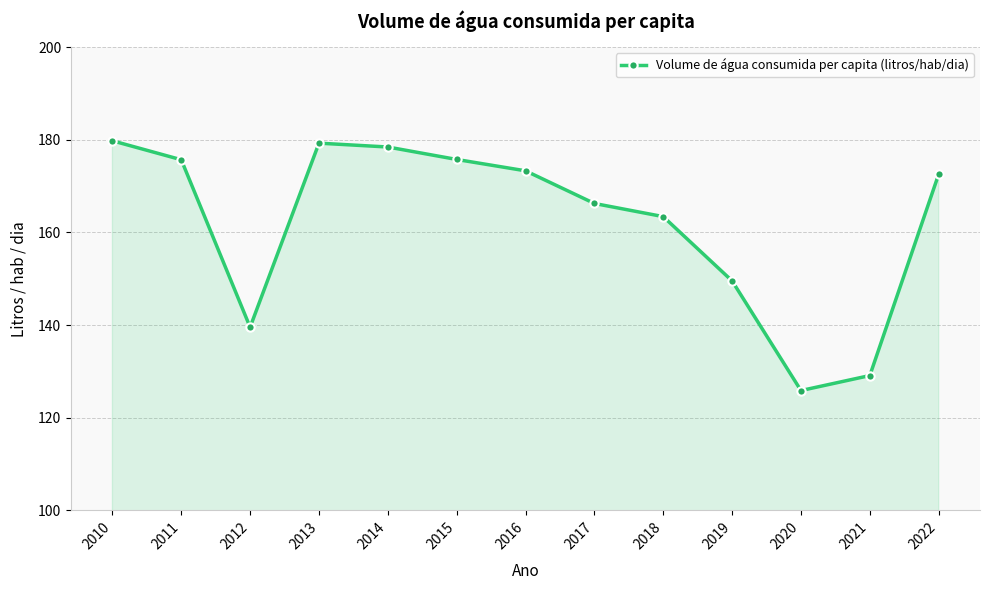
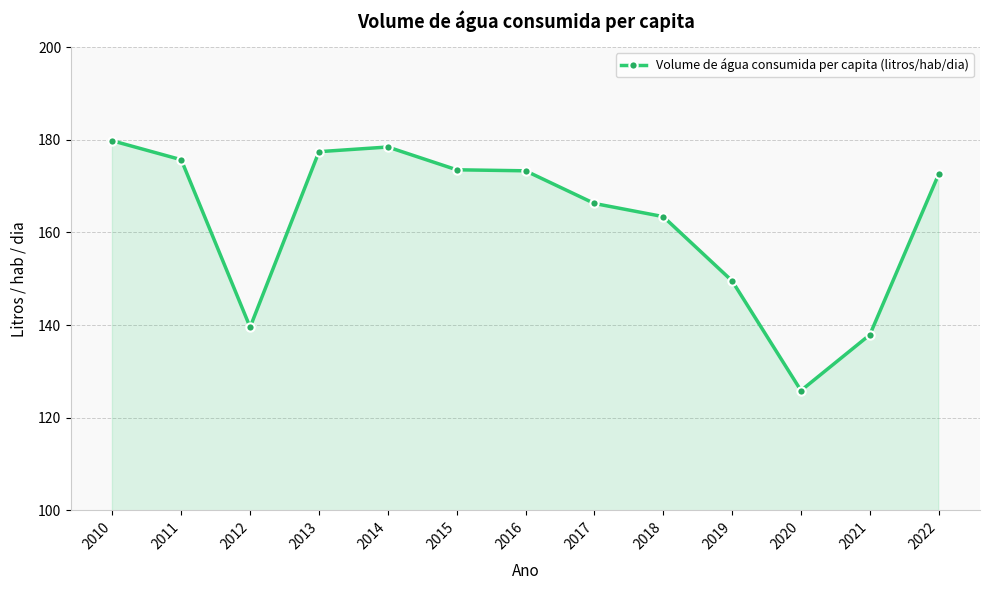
2013: 179 -> 177
2015: 176 -> 174
2021: 129 -> 138
